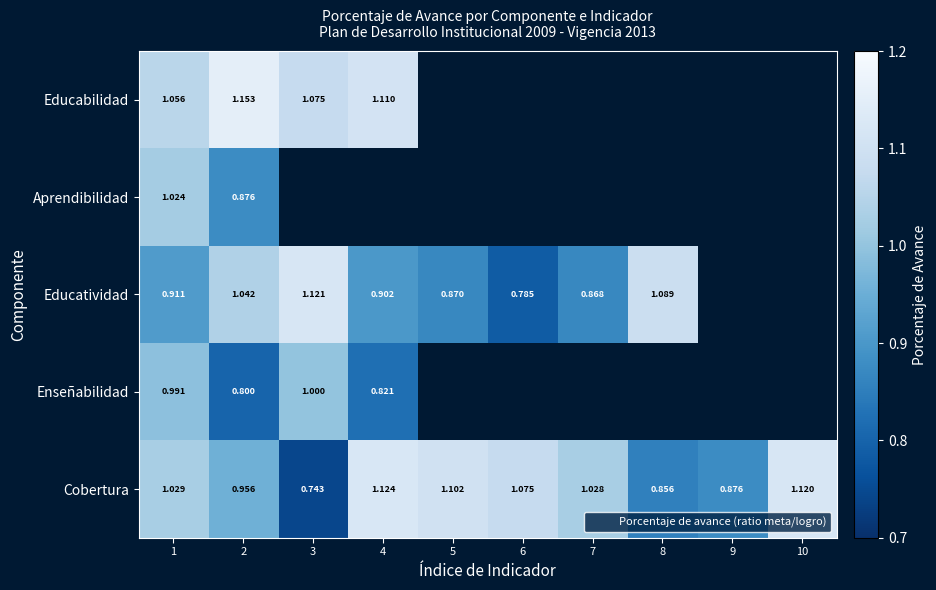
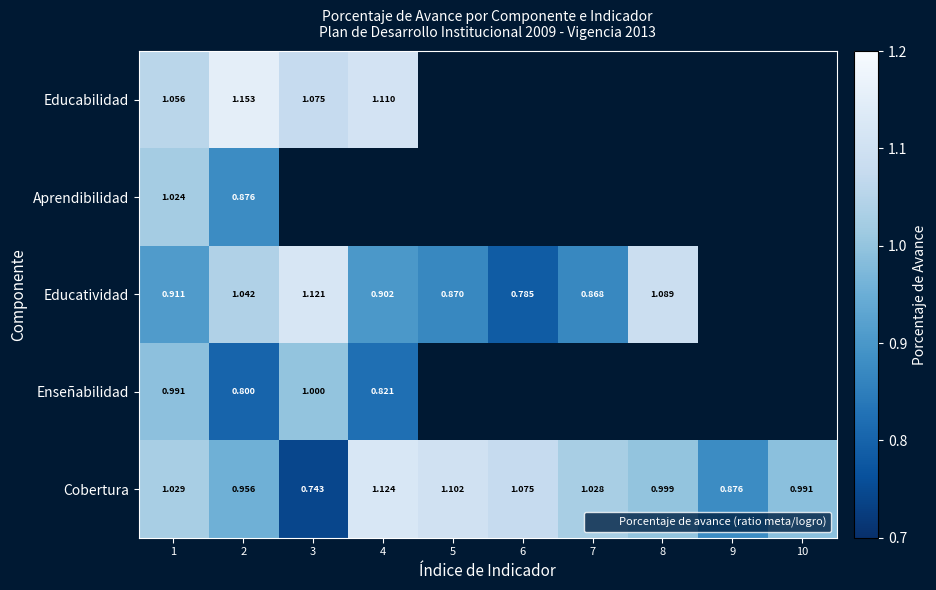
Cobertura, 8: 0.856 -> 0.999
Cobertura, 10: 1.120 -> 0.991
